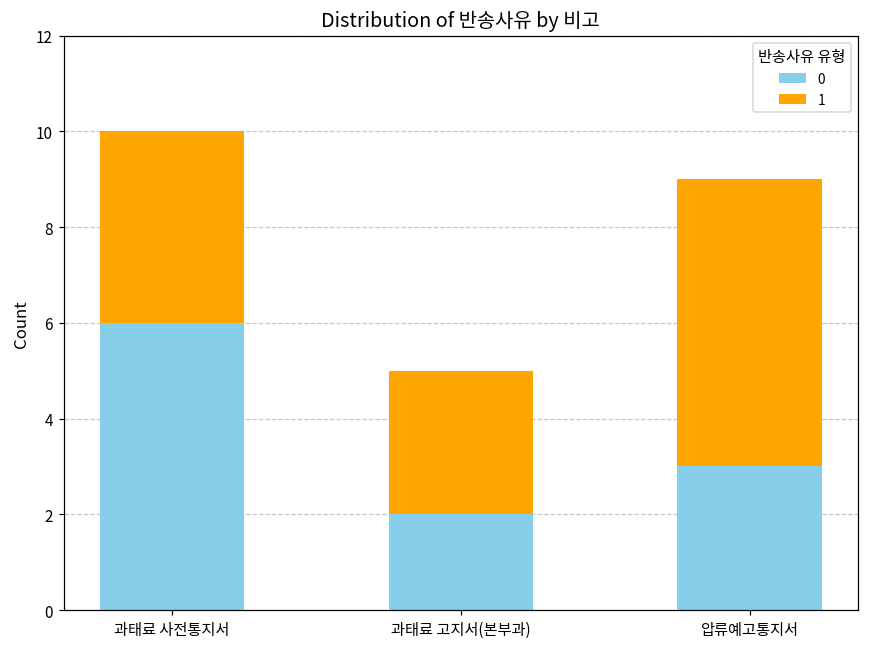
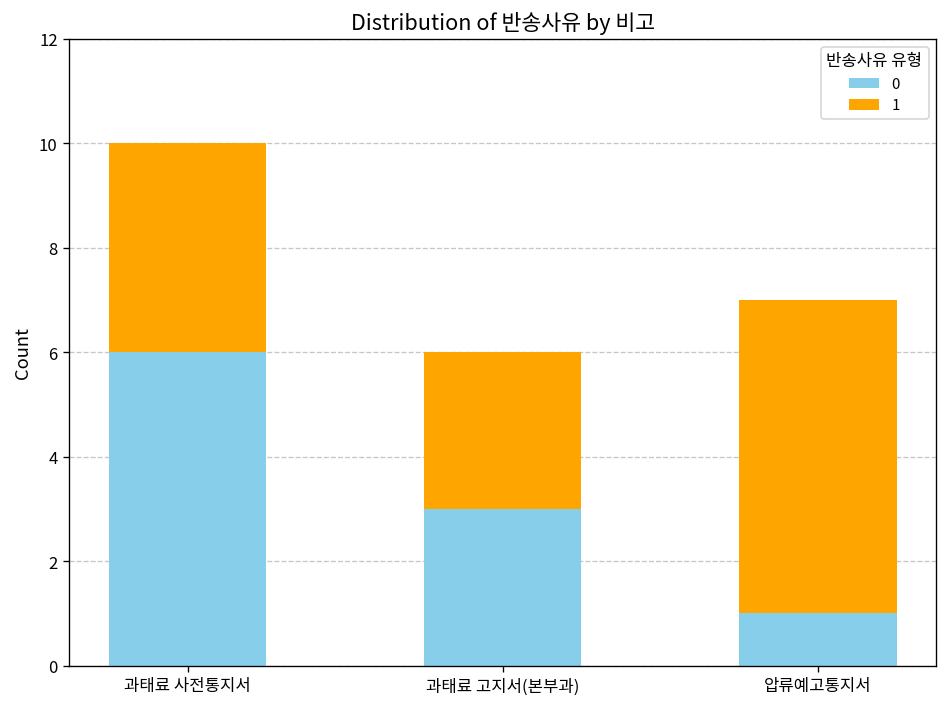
0, 과태료 고지서(본부과): 2 -> 3
0, 압류예고통지서: 3 -> 1
